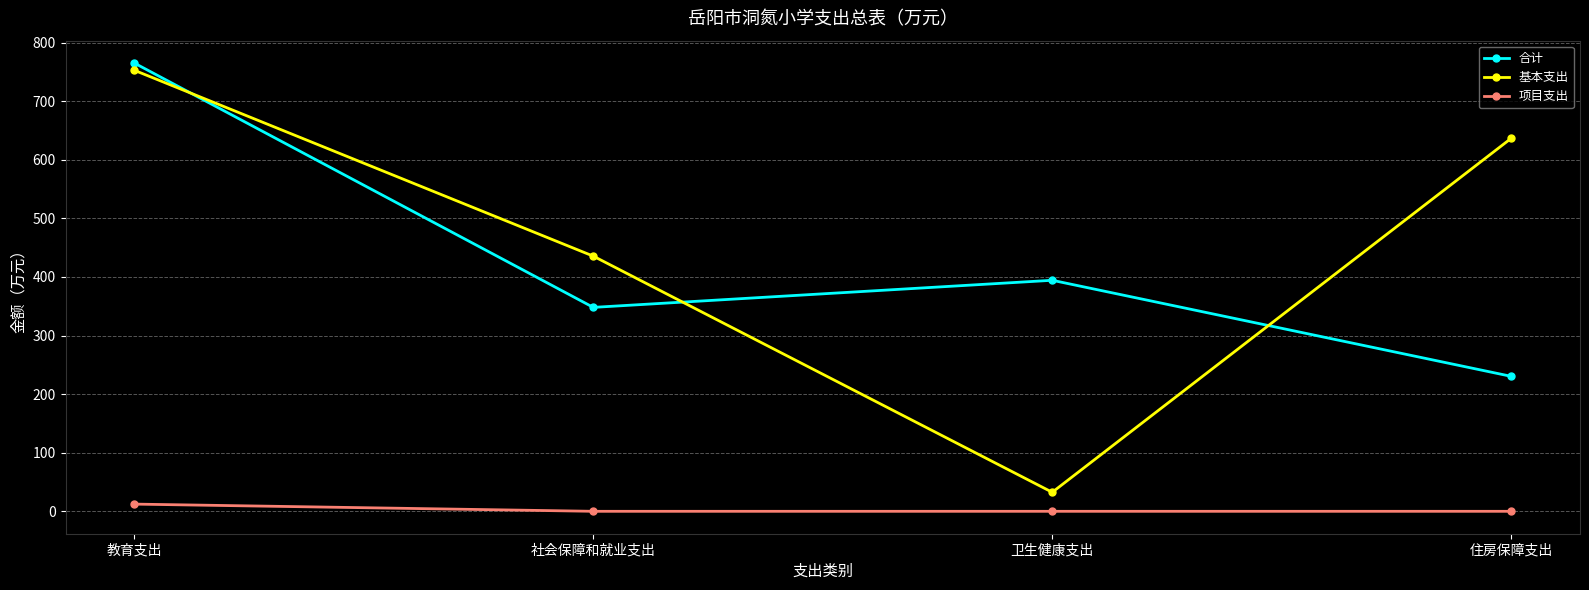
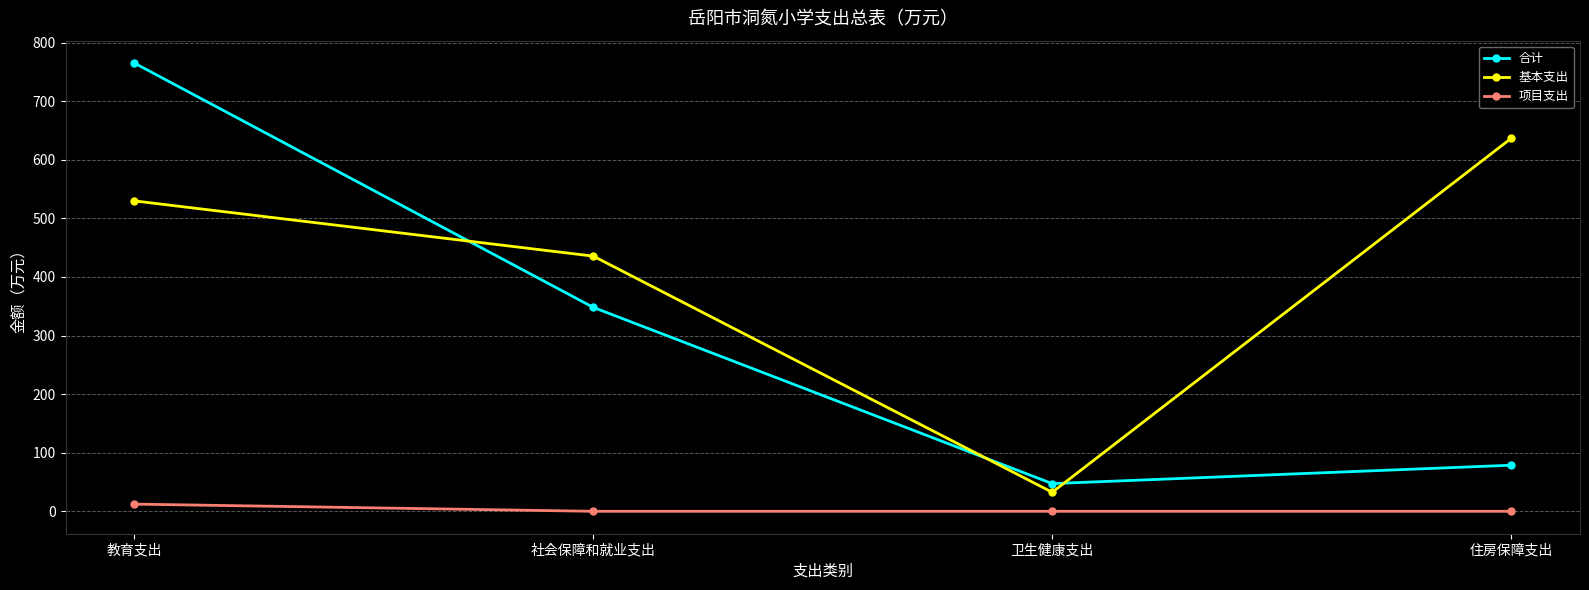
基本支出, 教育支出: 750 -> 530
合计, 卫生健康支出: 390 -> 50
合计, 住房保障支出: 230 -> 80
